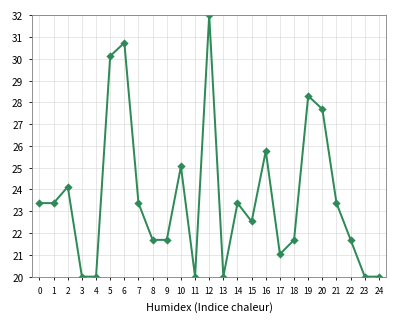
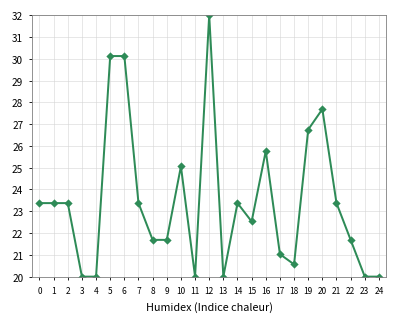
2: 24.1 -> 23.4
6: 30.7 -> 30.1
18: 21.7 -> 20.6
19: 28.3 -> 26.8
